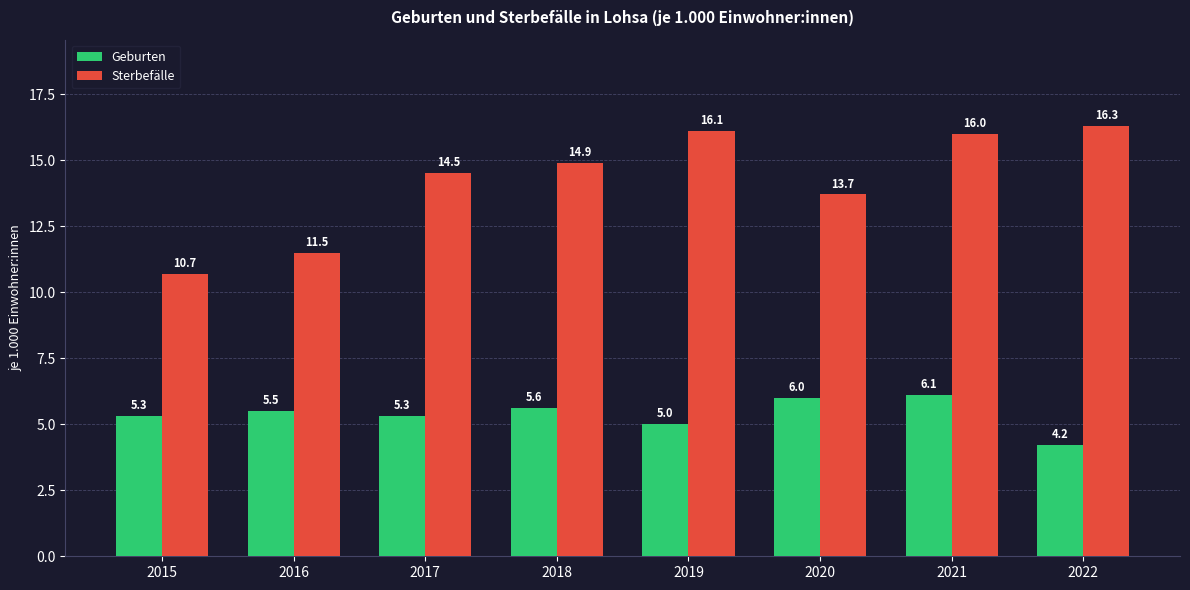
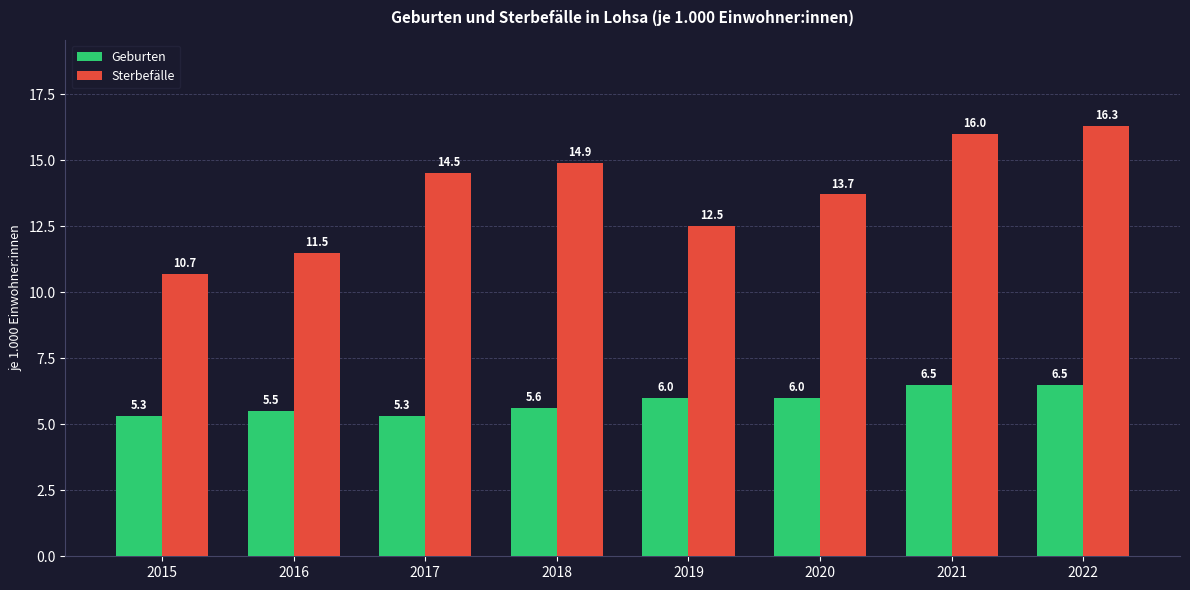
Geburten, 2019: 5.0 -> 6.0
Sterbefälle, 2019: 16.1 -> 12.5
Geburten, 2021: 6.1 -> 6.5
Geburten, 2022: 4.2 -> 6.5
